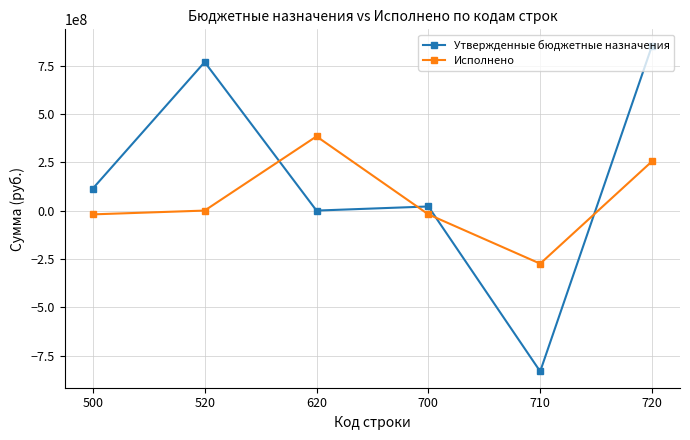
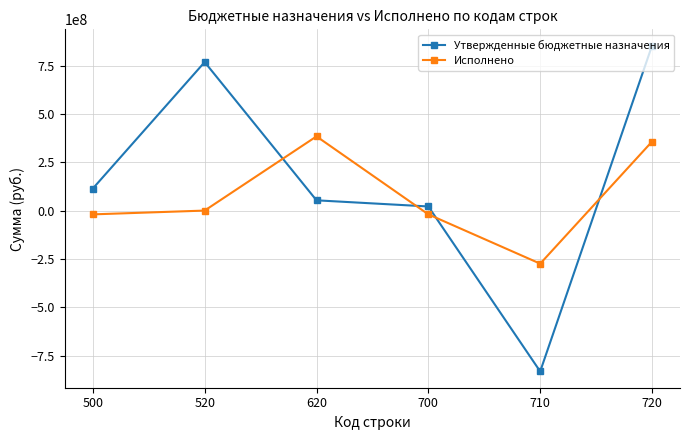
Утвержденные бюджетные назначения, 620: 0 -> 50000000
Исполнено, 720: 250000000 -> 360000000
